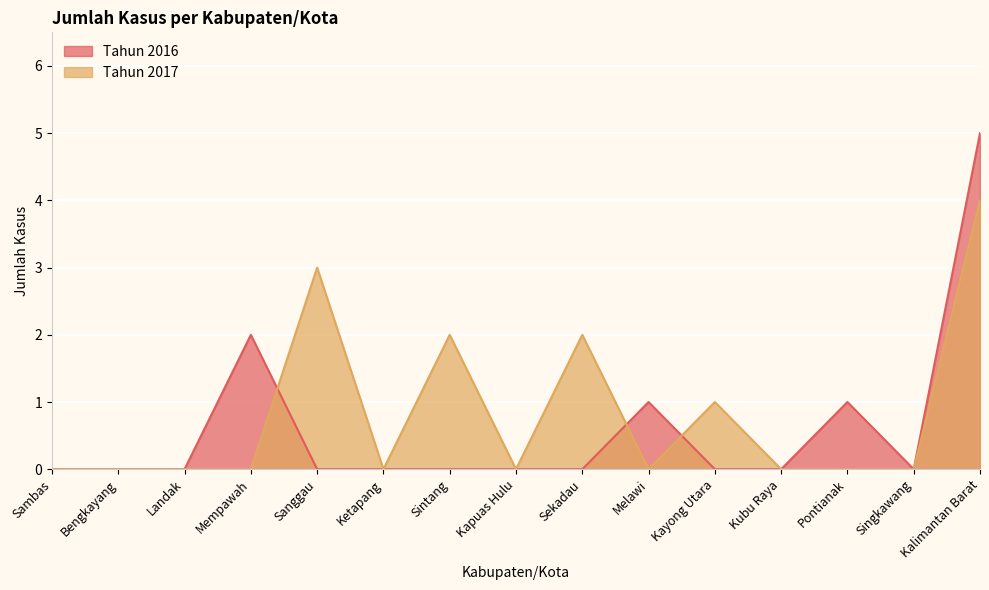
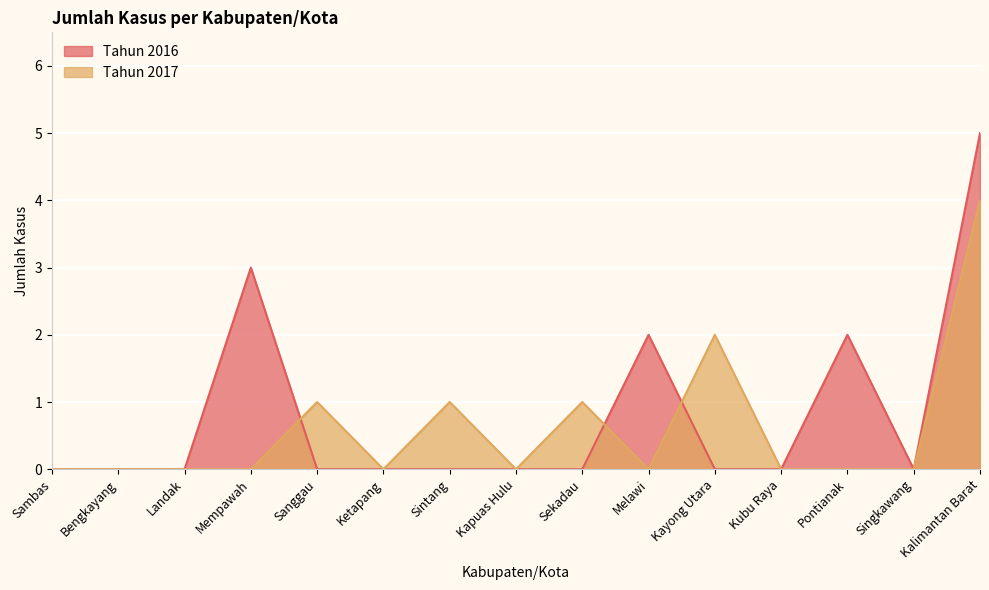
Tahun 2016, Mempawah: 2 -> 3
Tahun 2017, Sanggau: 3 -> 1
Tahun 2017, Sintang: 2 -> 1
Tahun 2017, Sekadau: 2 -> 1
Tahun 2016, Melawi: 1 -> 2
Tahun 2017, Kayong Utara: 1 -> 2
Tahun 2016, Pontianak: 1 -> 2
